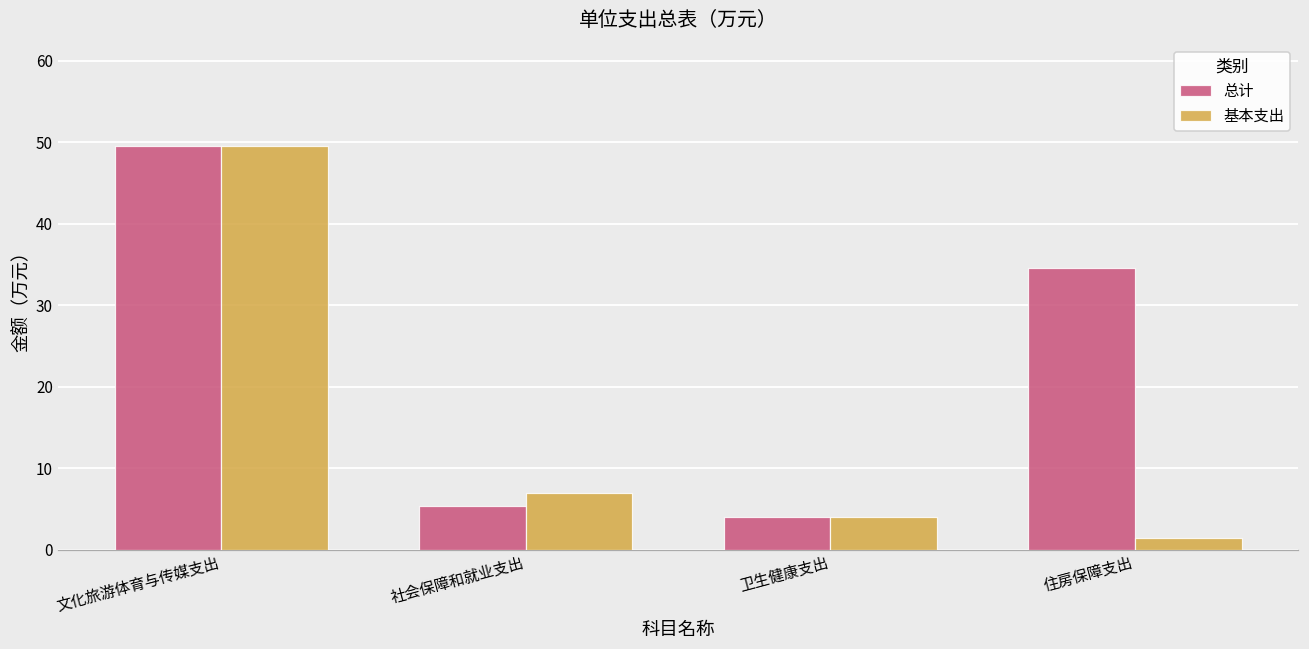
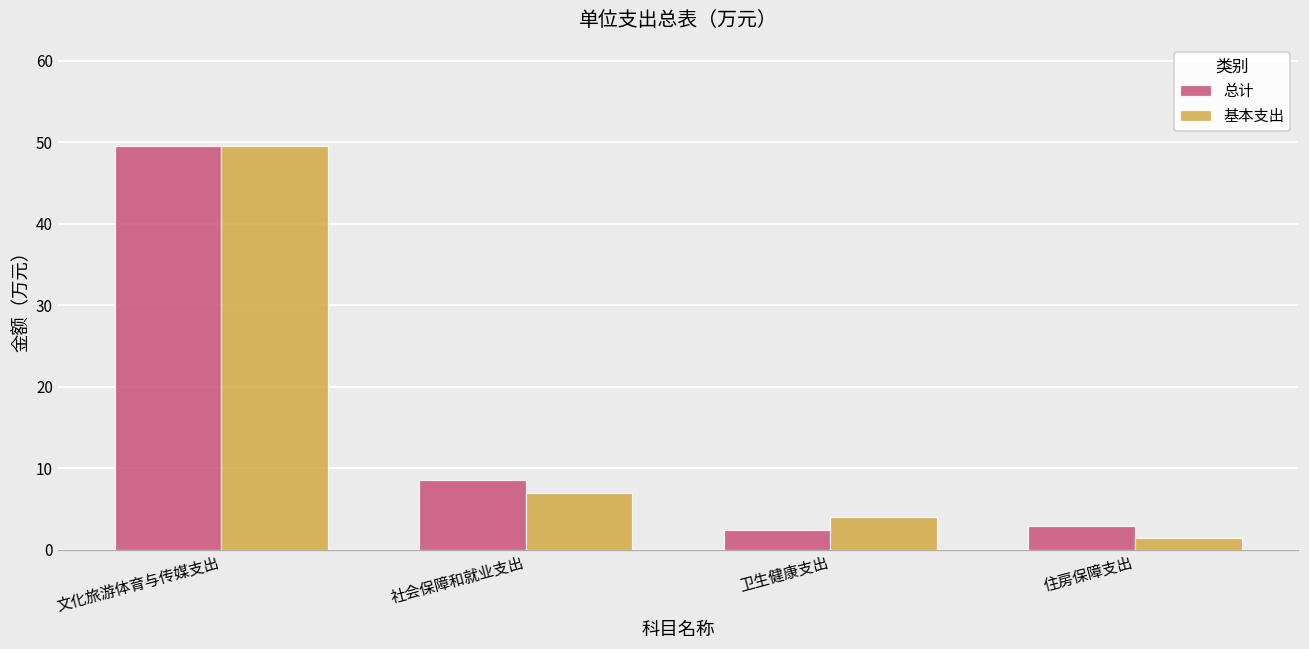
总计, 社会保障和就业支出: 5 -> 9
总计, 卫生健康支出: 4 -> 2
总计, 住房保障支出: 35 -> 3
